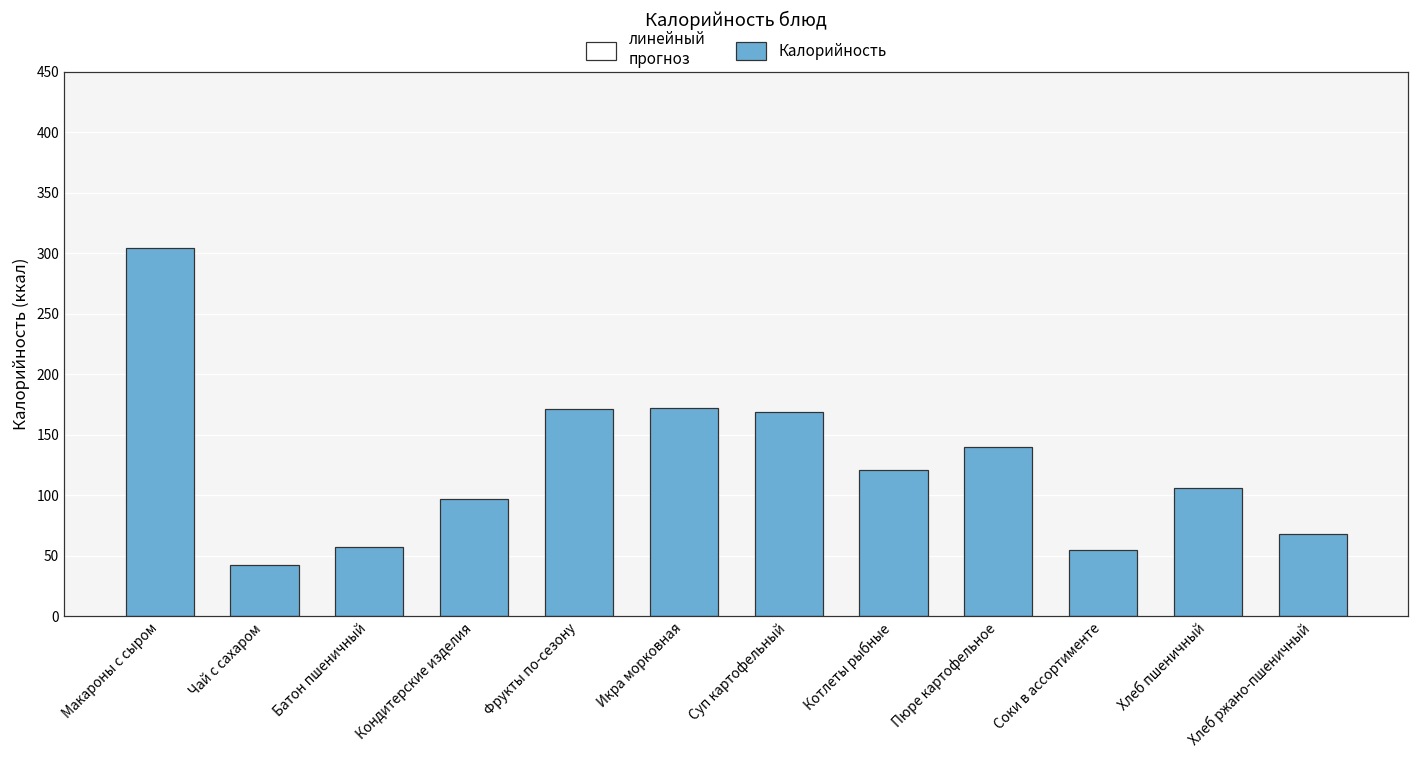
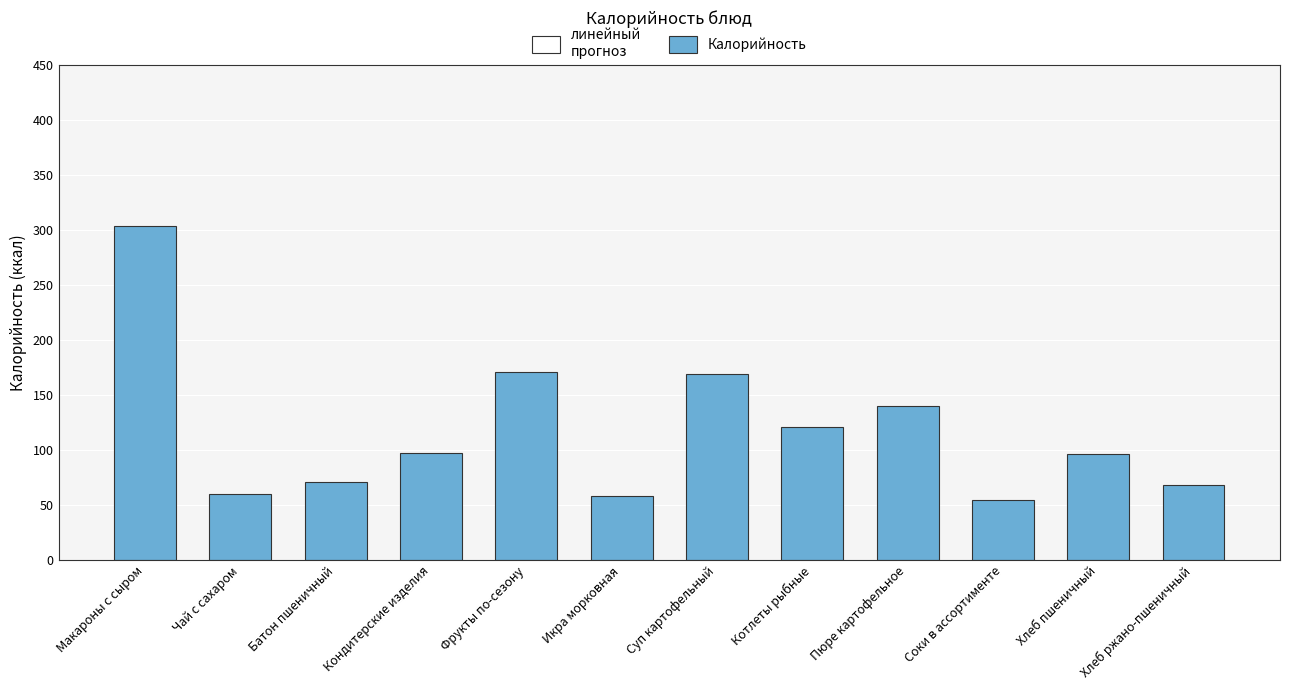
Чай с сахаром: 42 -> 60
Батон пшеничный: 57 -> 71
Икра морковная: 172 -> 58
Хлеб пшеничный: 106 -> 96
